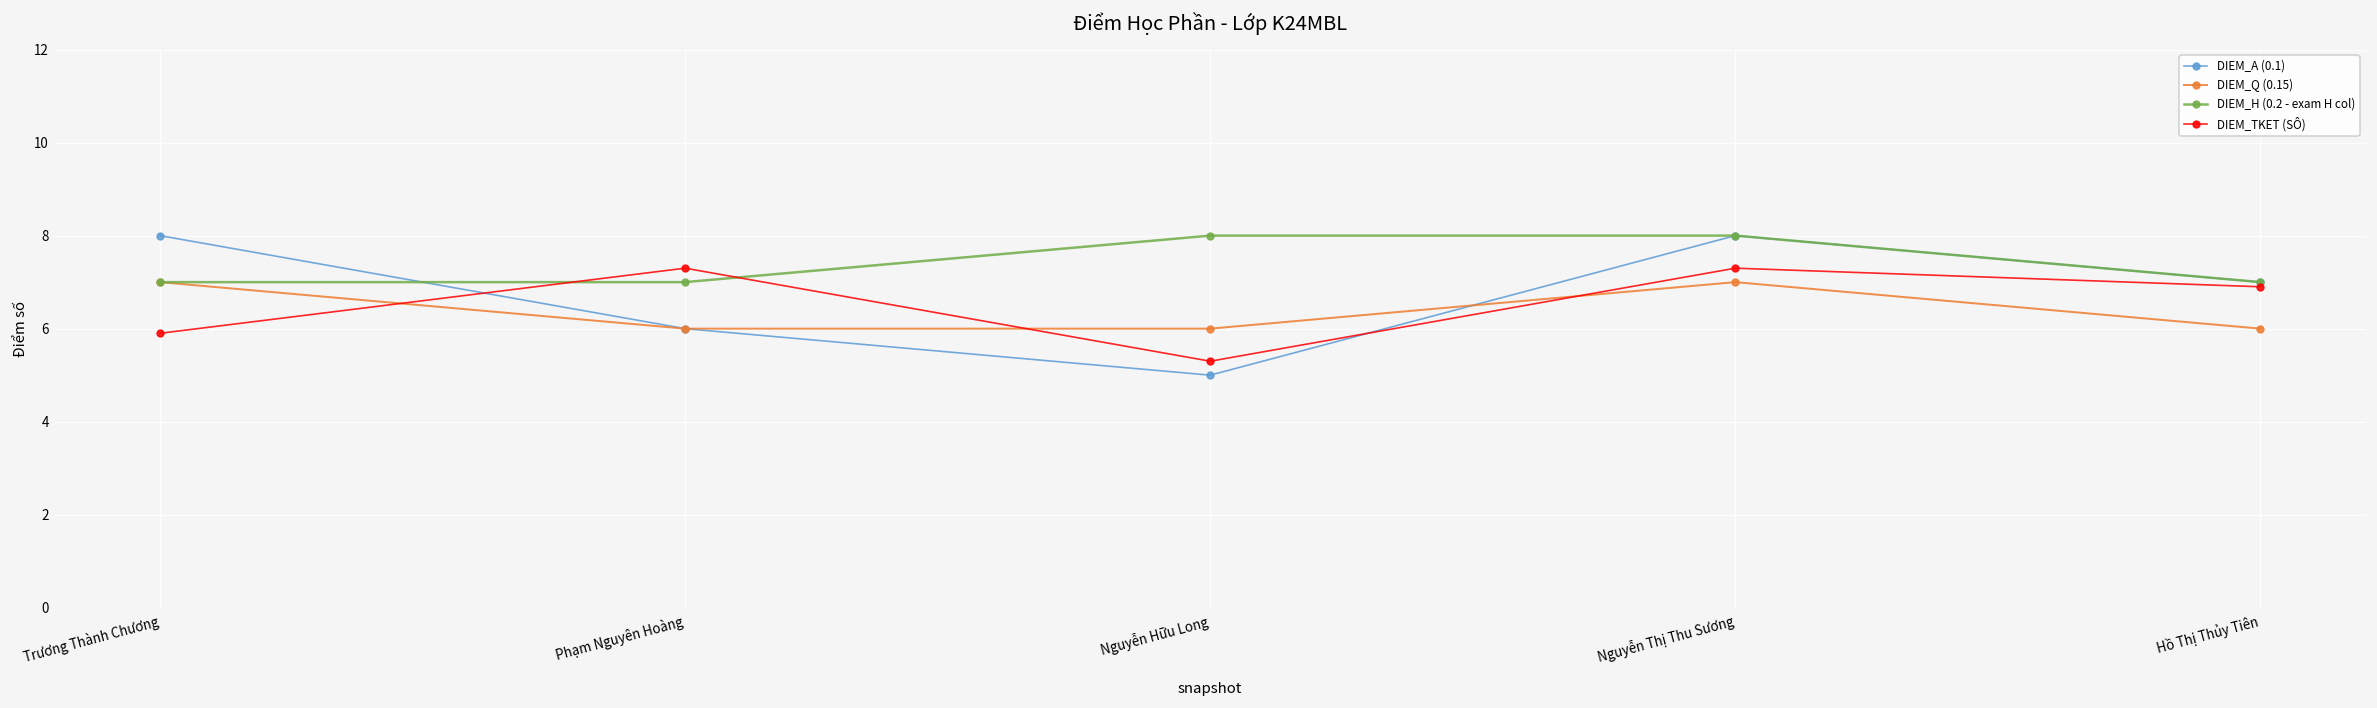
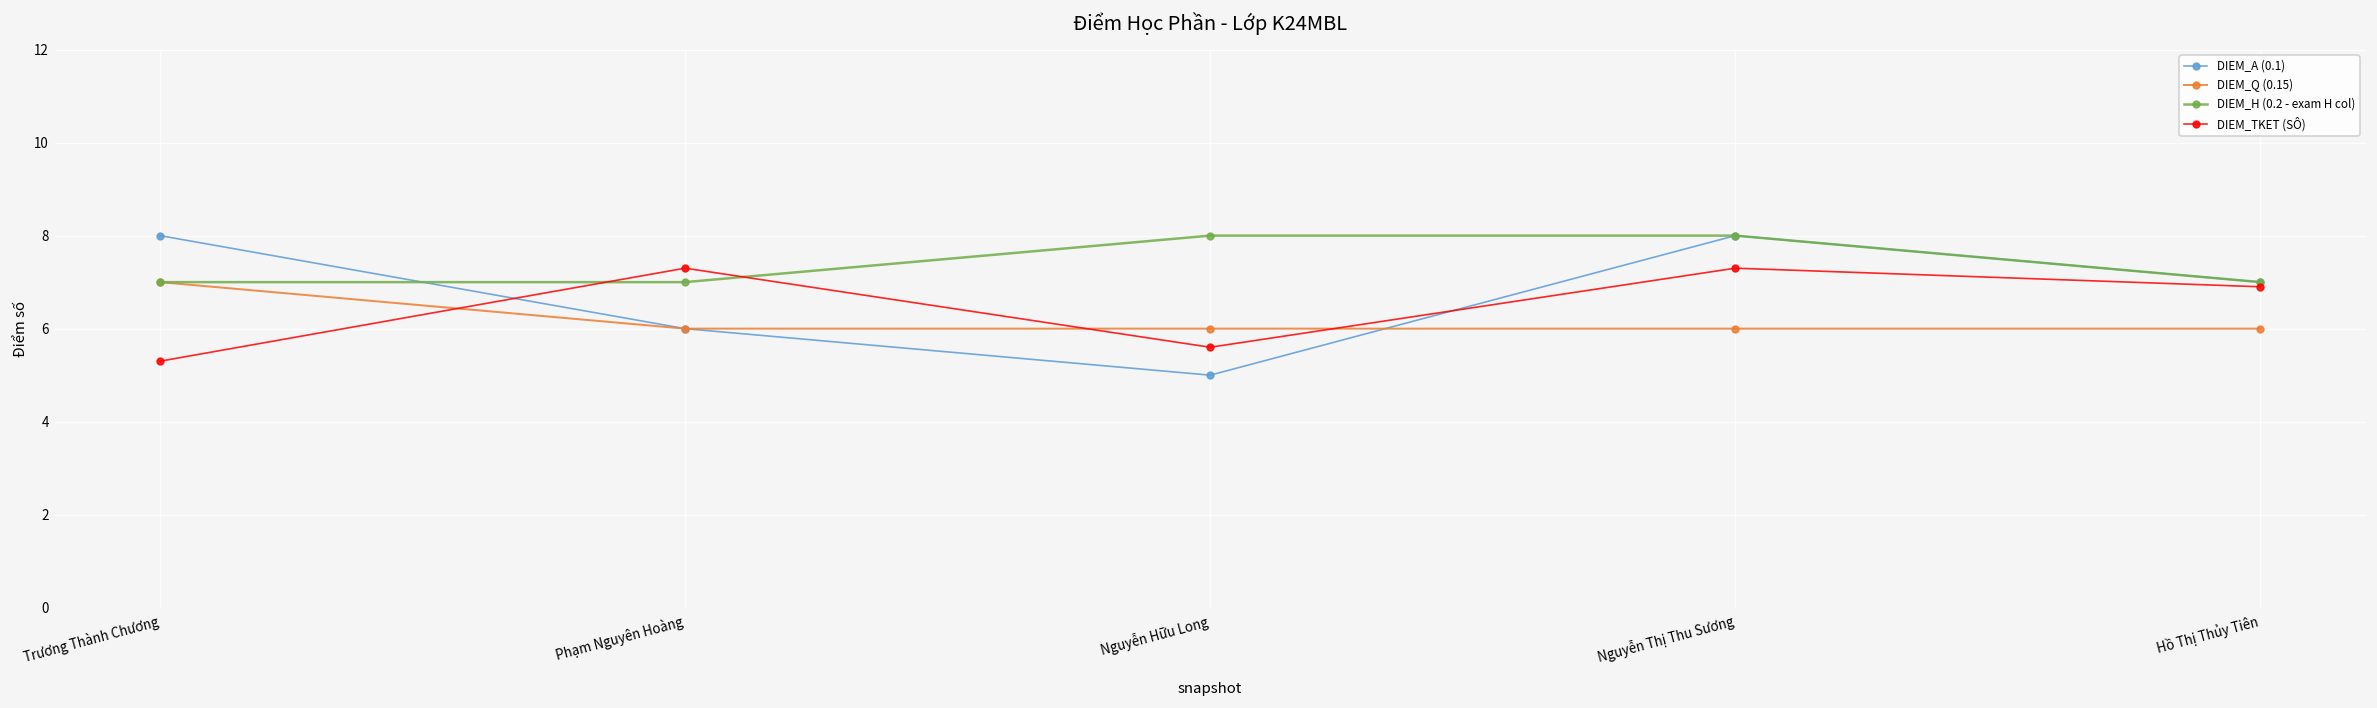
DIEM_TKET (SÔ), Trương Thành Chương: 5.9 -> 5.3
DIEM_TKET (SÔ), Nguyễn Hữu Long: 5.3 -> 5.6
DIEM_Q (0.15), Nguyễn Thị Thu Sương: 7 -> 6
